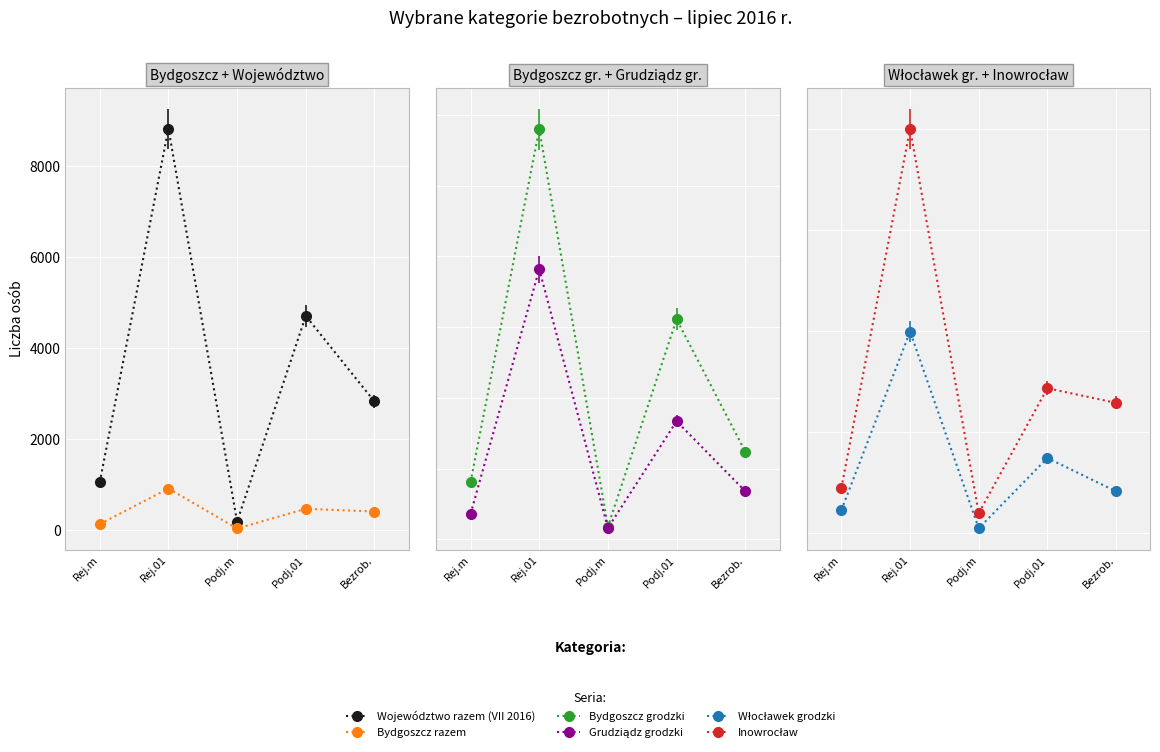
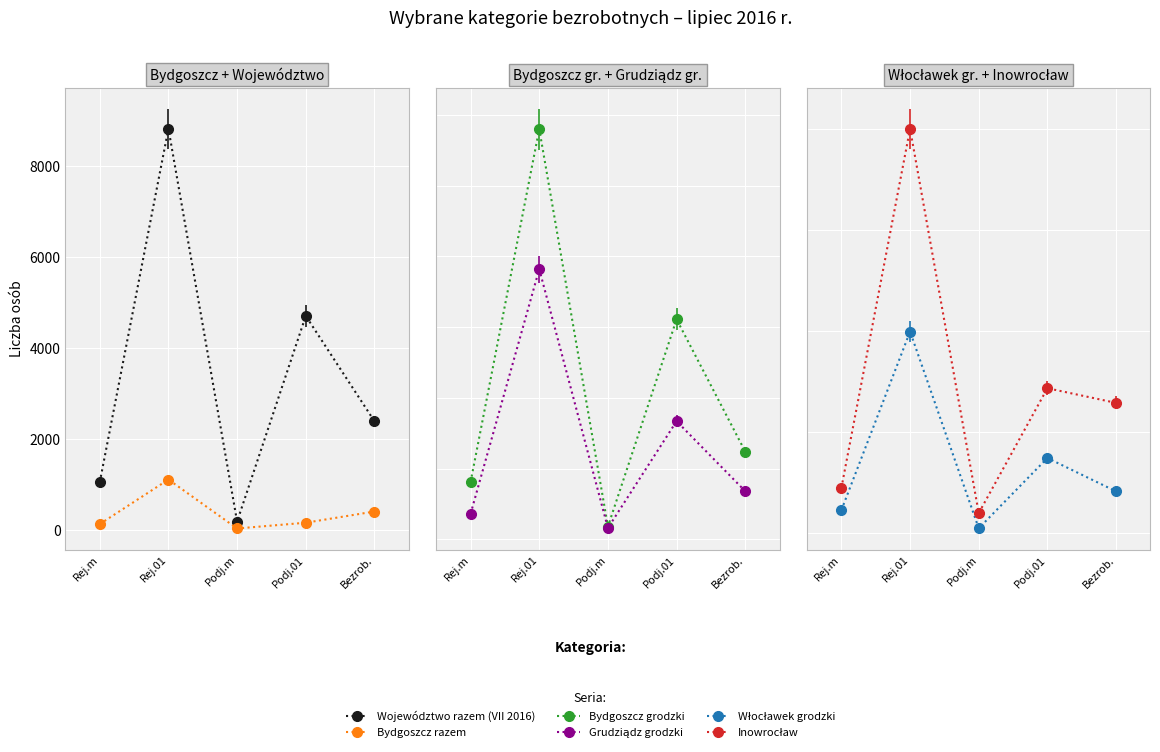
Bydgoszcz + Województwo, Bydgoszcz razem, Rej.01: 900 -> 1100
Bydgoszcz + Województwo, Bydgoszcz razem, Podj.01: 500 -> 200
Bydgoszcz + Województwo, Województwo razem (VII 2016), Bezrob.: 2800 -> 2400
